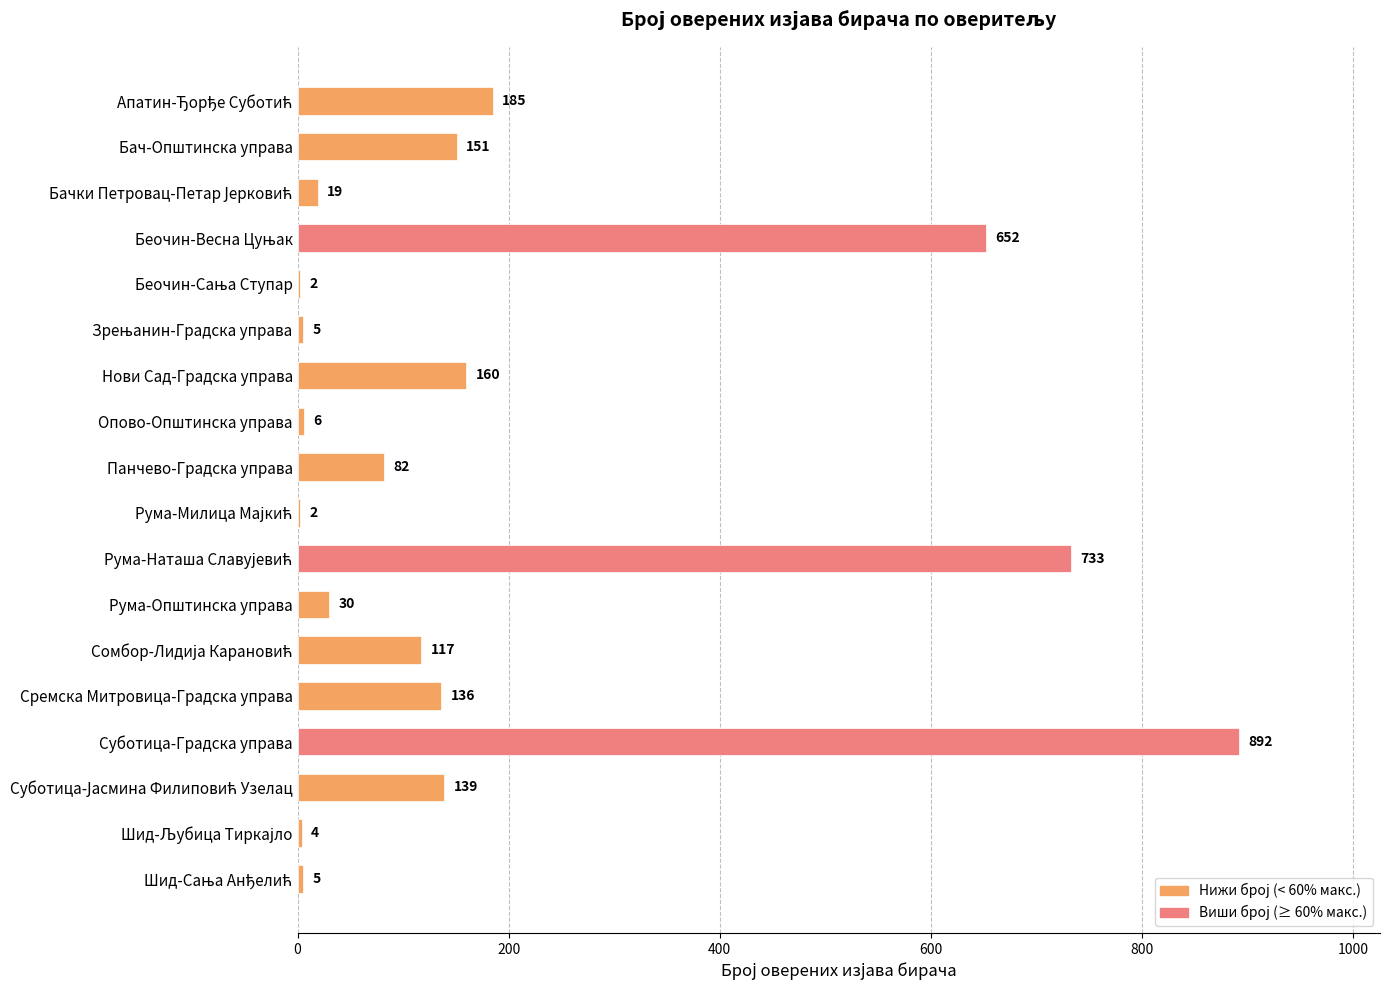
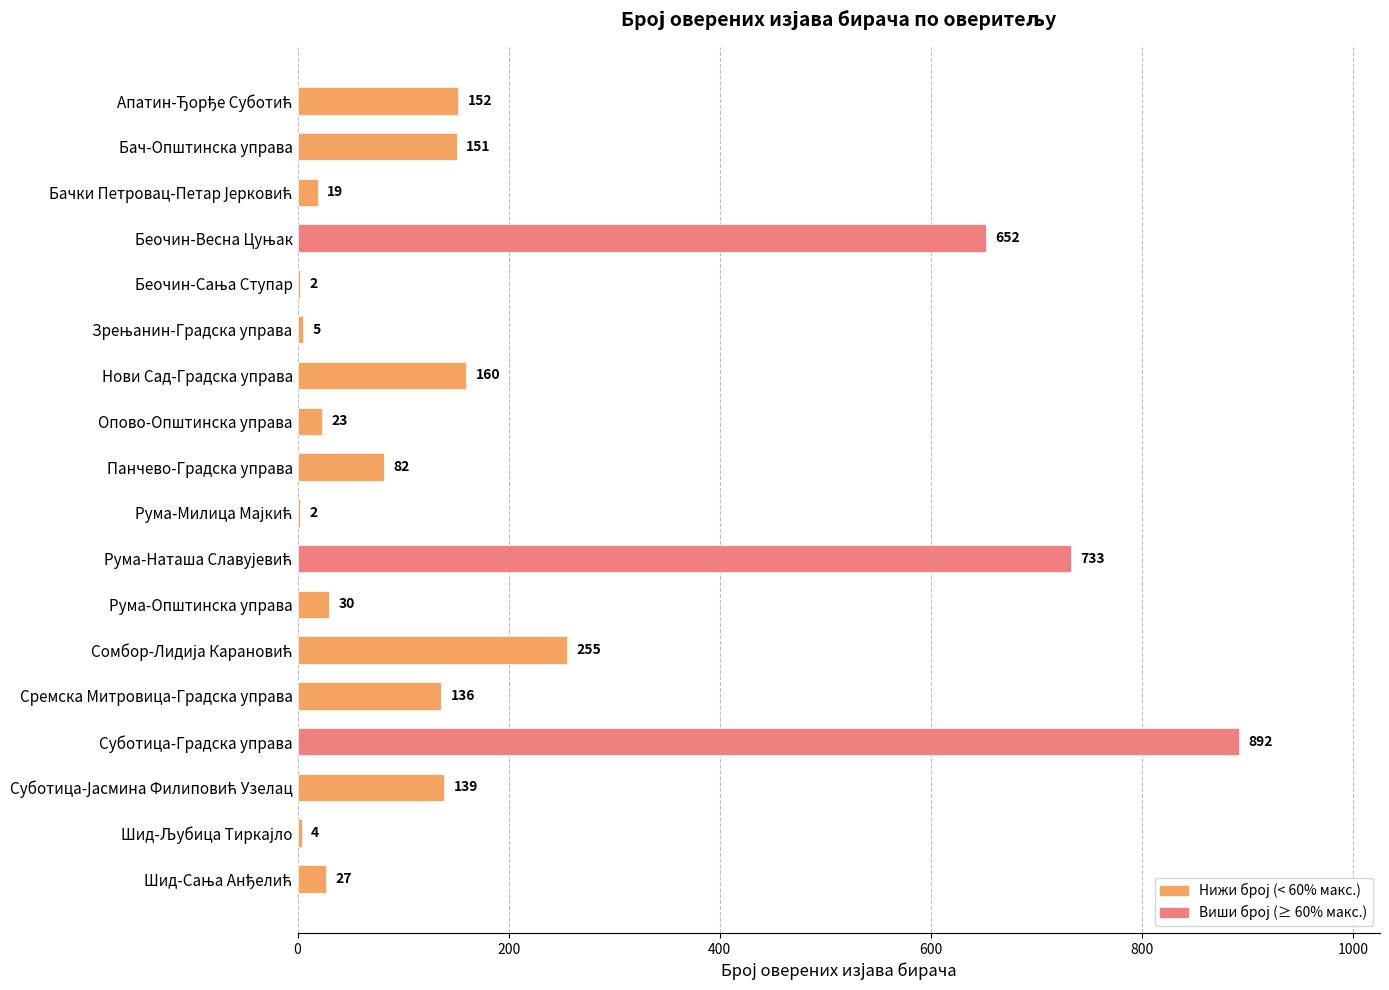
Апатин-Ђорђе Суботић: 185 -> 152
Опово-Општинска управа: 6 -> 23
Сомбор-Лидија Карановић: 117 -> 255
Шид-Сања Анђелић: 5 -> 27
